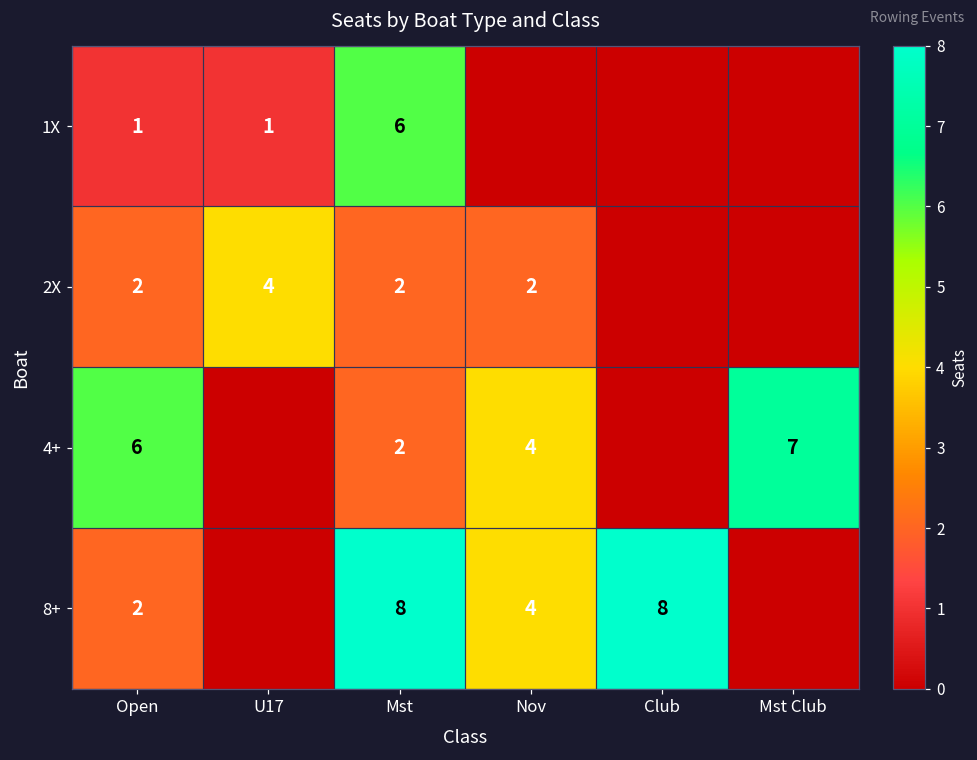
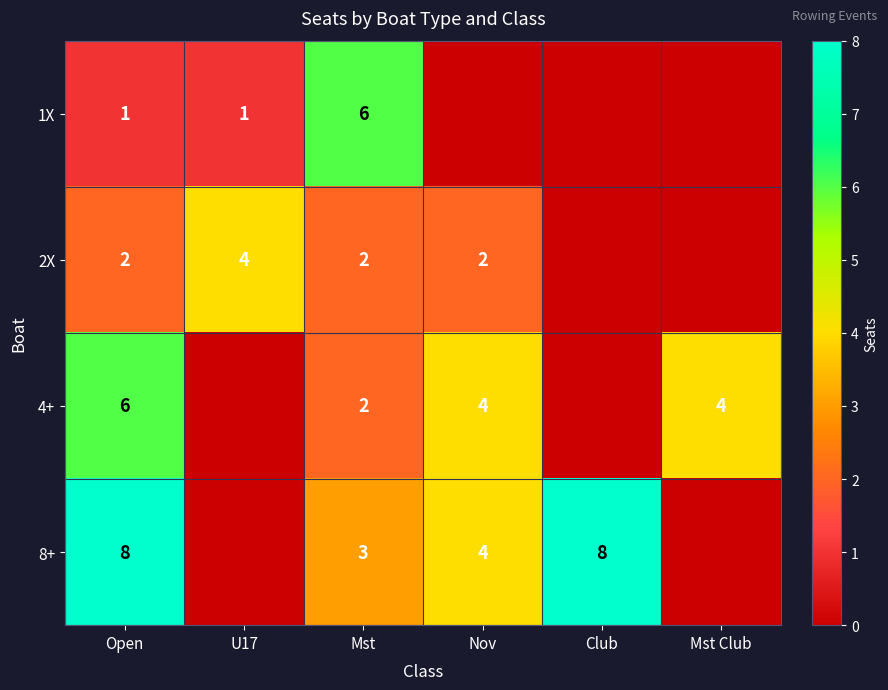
4+, Mst Club: 7 -> 4
8+, Open: 2 -> 8
8+, Mst: 8 -> 3
